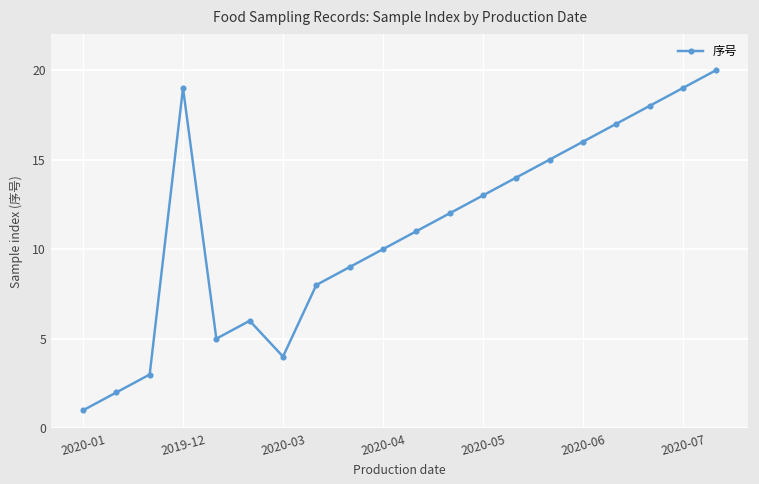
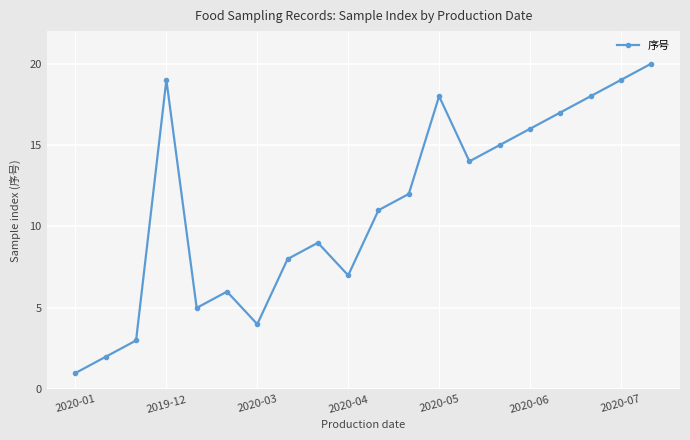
2020-04: 10 -> 7
2020-05: 13 -> 18
